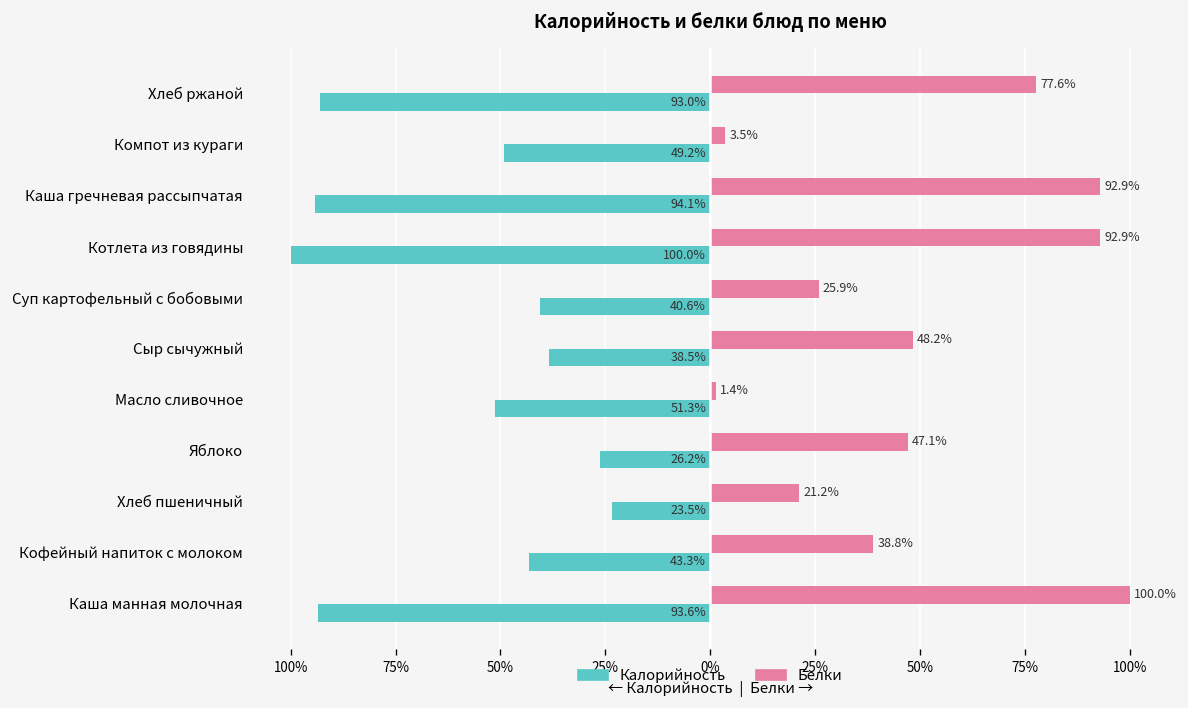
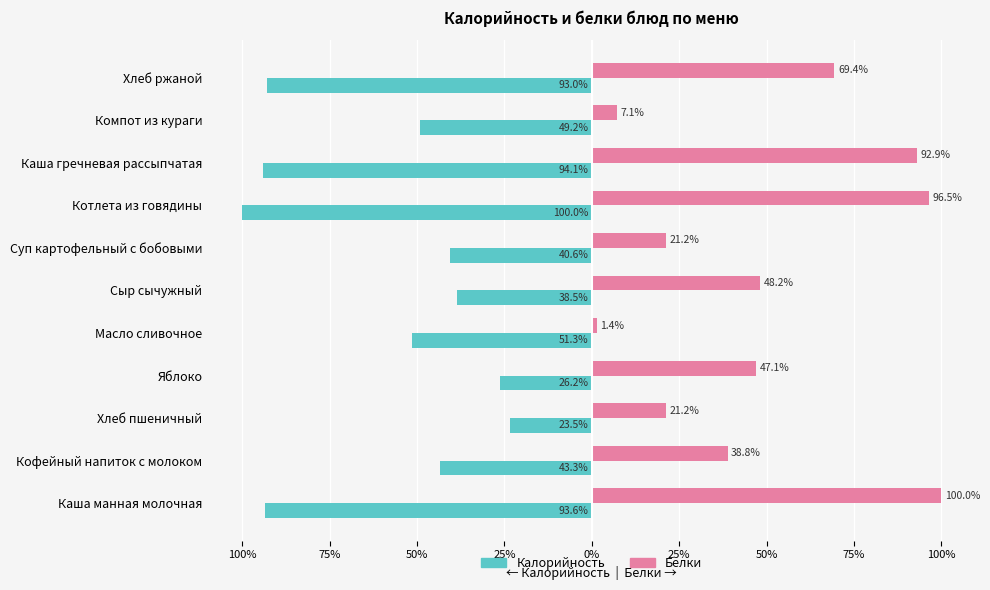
Белки, Хлеб ржаной: 77.6% -> 69.4%
Белки, Компот из кураги: 3.5% -> 7.1%
Белки, Котлета из говядины: 92.9% -> 96.5%
Белки, Суп картофельный с бобовыми: 25.9% -> 21.2%
